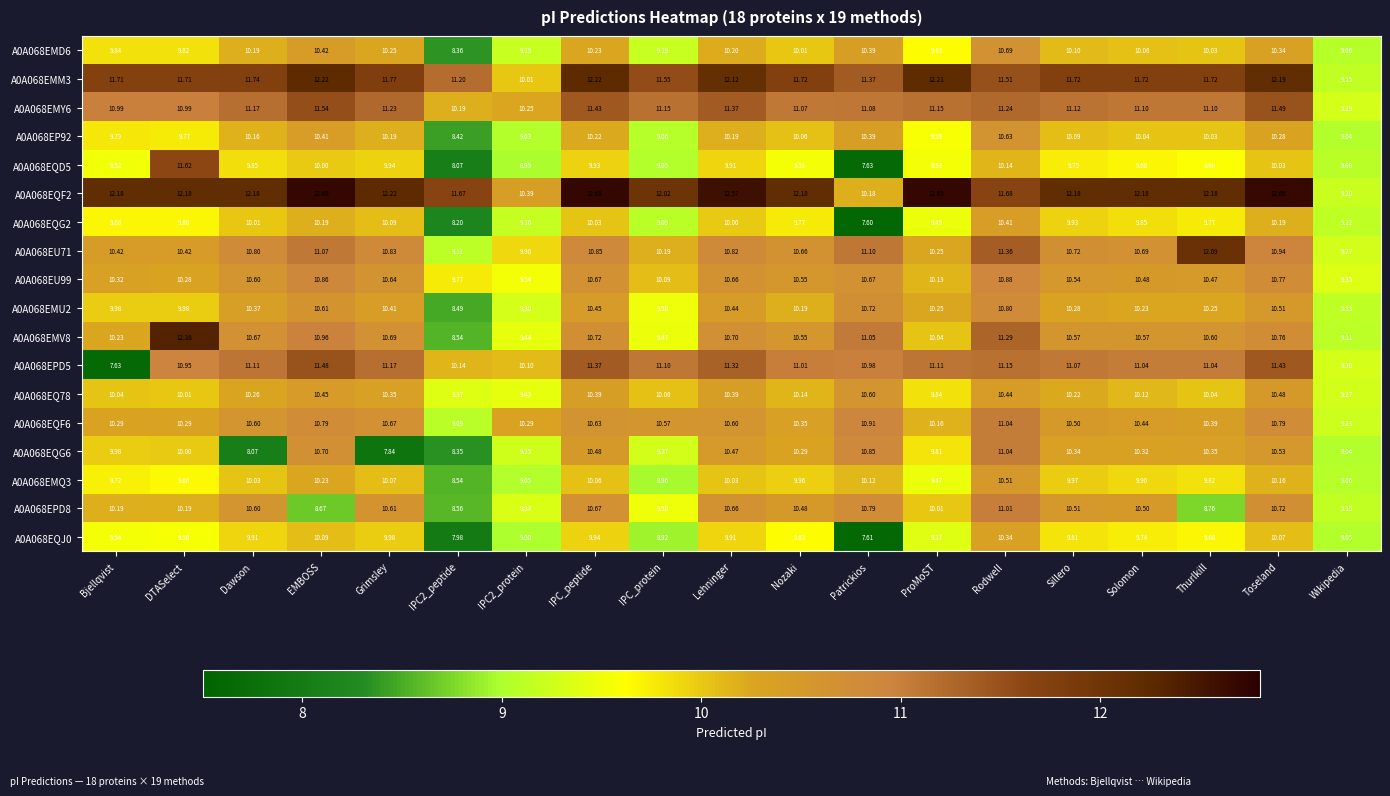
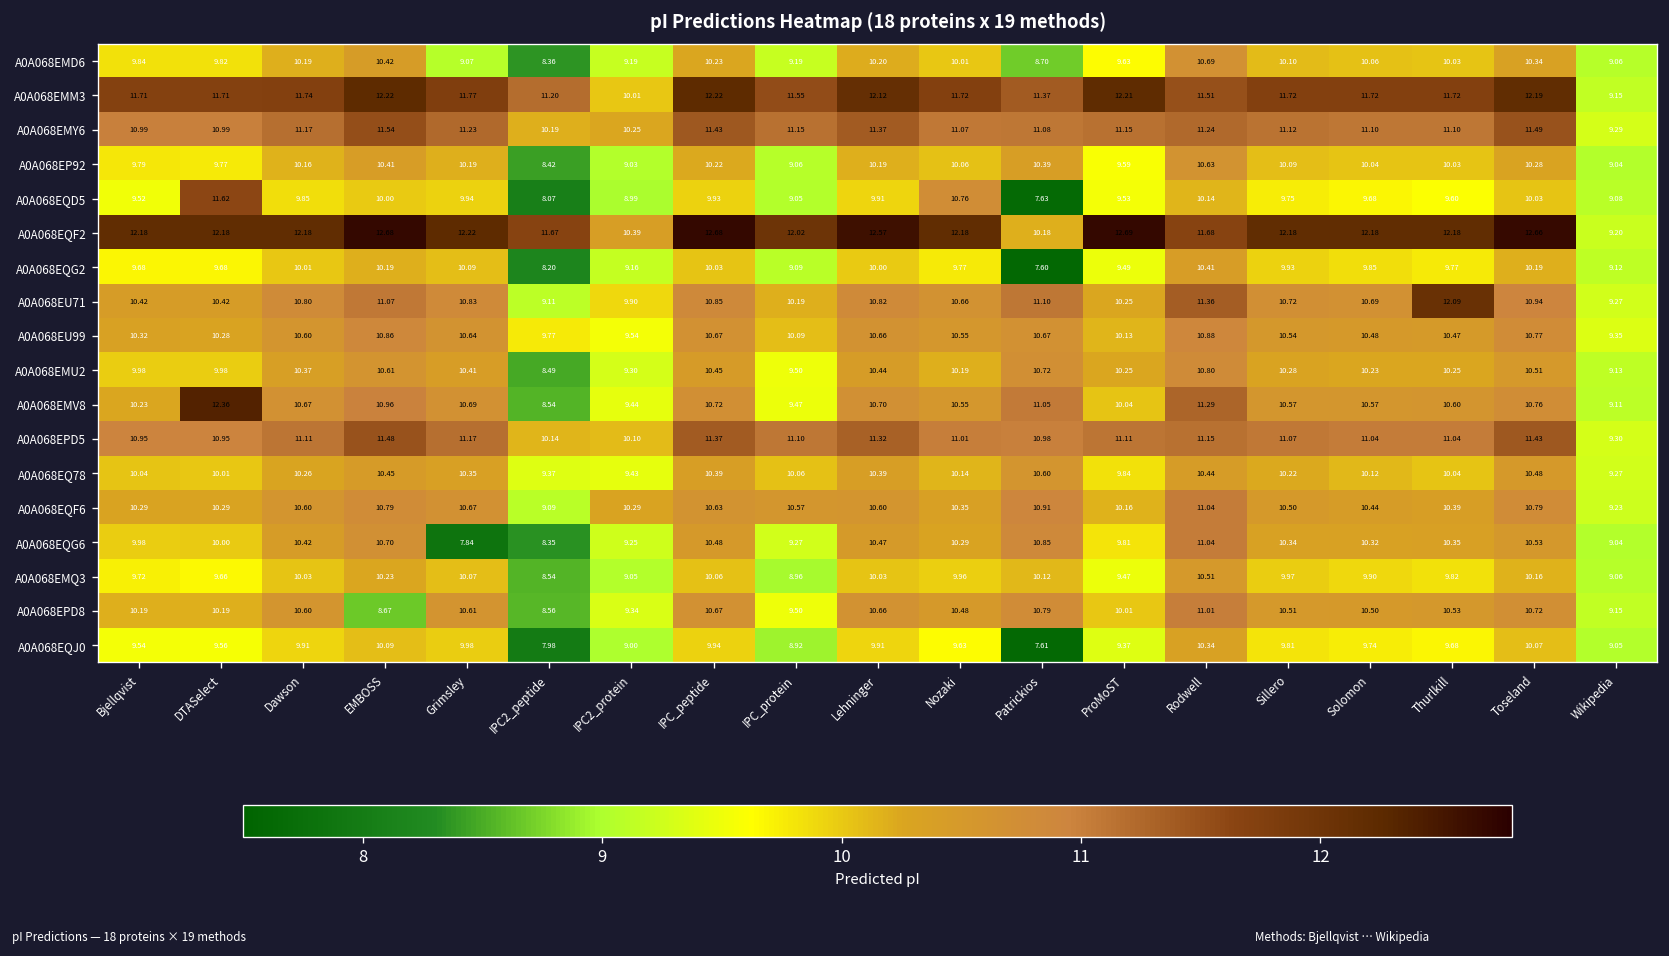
A0A068EMD6, Grimsley: 10.25 -> 9.07
A0A068EMD6, Patrickios: 10.39 -> 8.70
A0A068EQD5, Nozaki: 9.53 -> 10.76
A0A068EPD5, Bjellqvist: 7.63 -> 10.95
A0A068EQG6, Dawson: 8.07 -> 10.42
A0A068EPD8, Thurlkill: 8.76 -> 10.53
